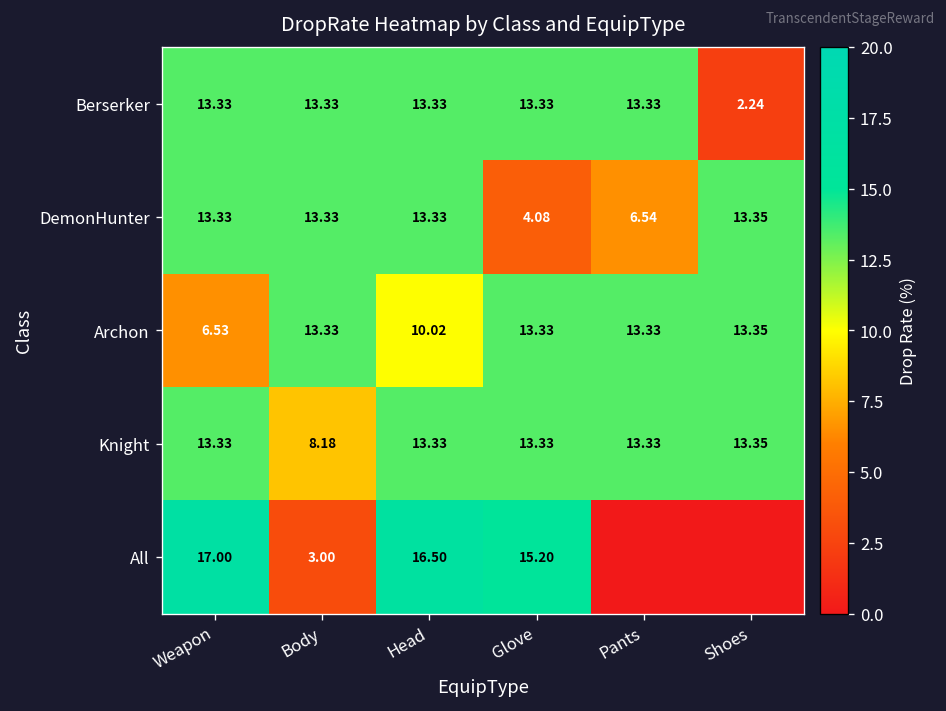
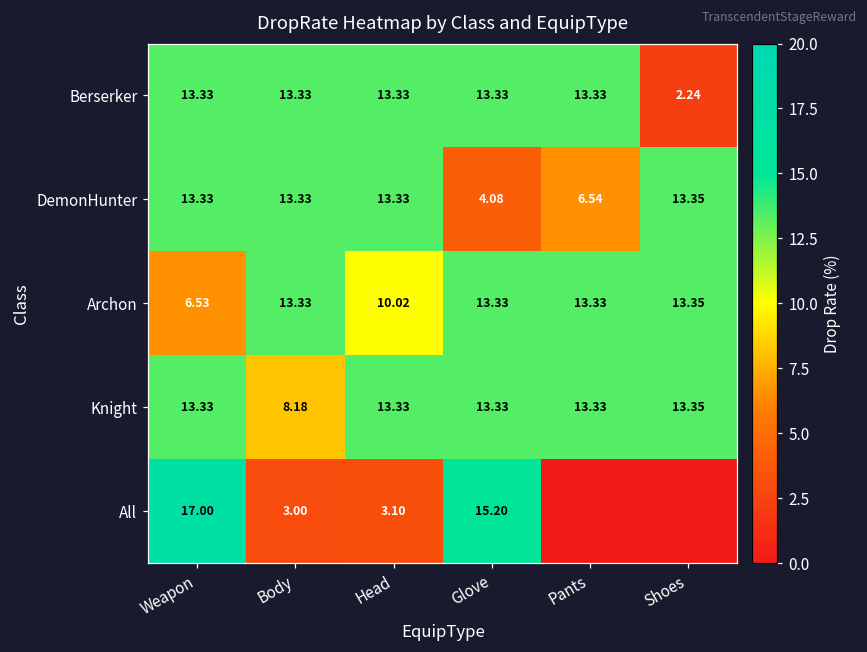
All, Head: 16.50 -> 3.10
